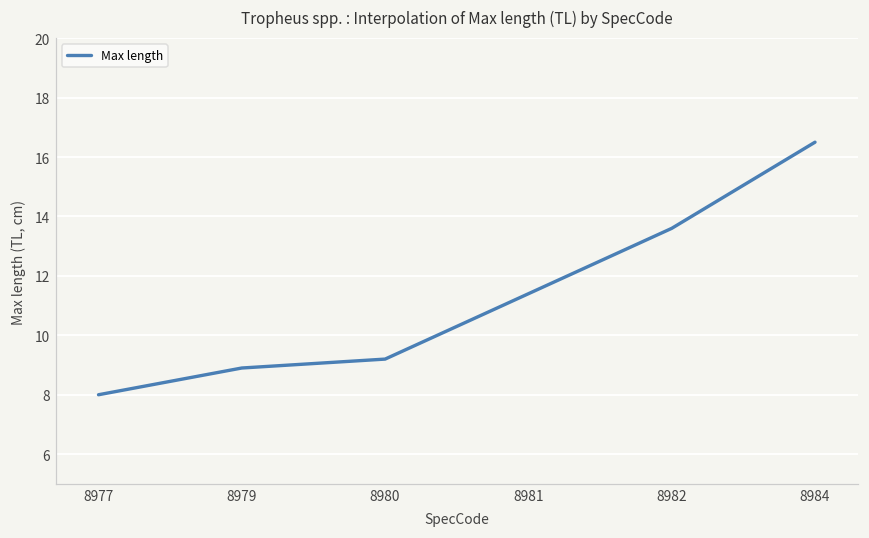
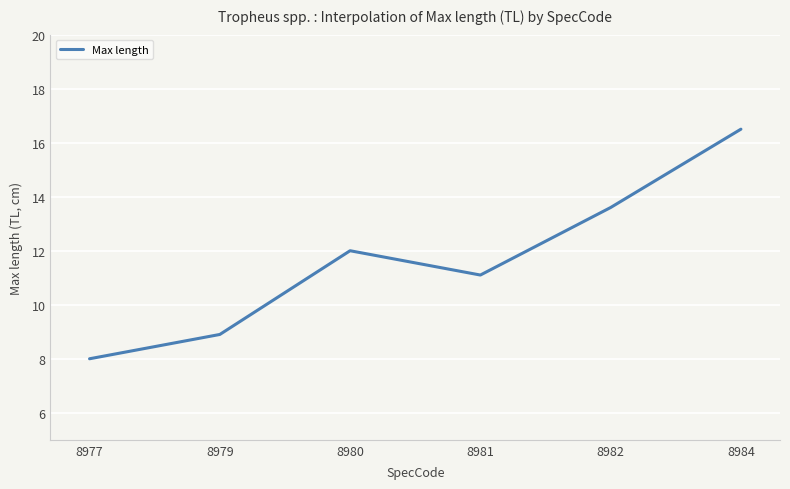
8980: 9.2 -> 12.0
8981: 11.4 -> 11.1
